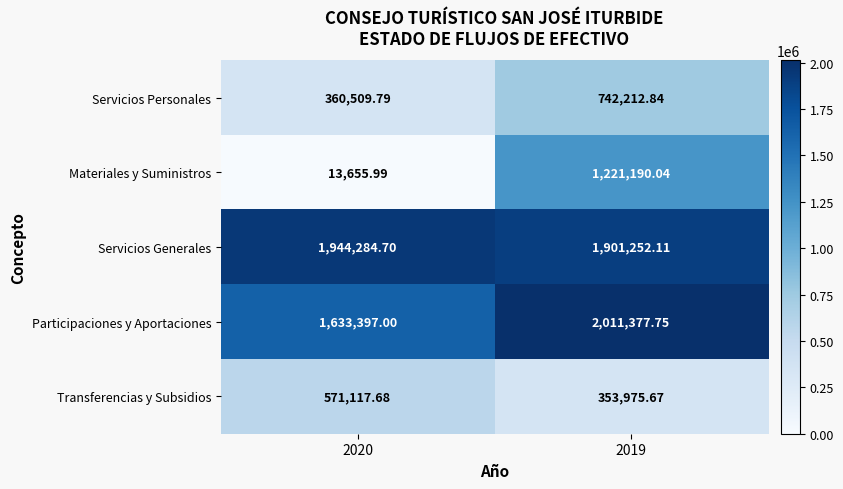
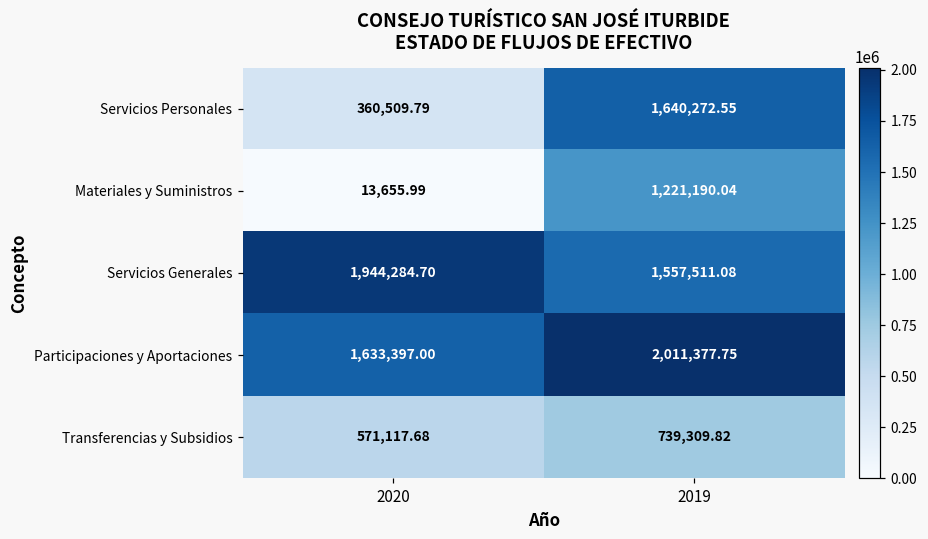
Servicios Personales, 2019: 742,212.84 -> 1,640,272.55
Servicios Generales, 2019: 1,901,252.11 -> 1,557,511.08
Transferencias y Subsidios, 2019: 353,975.67 -> 739,309.82
